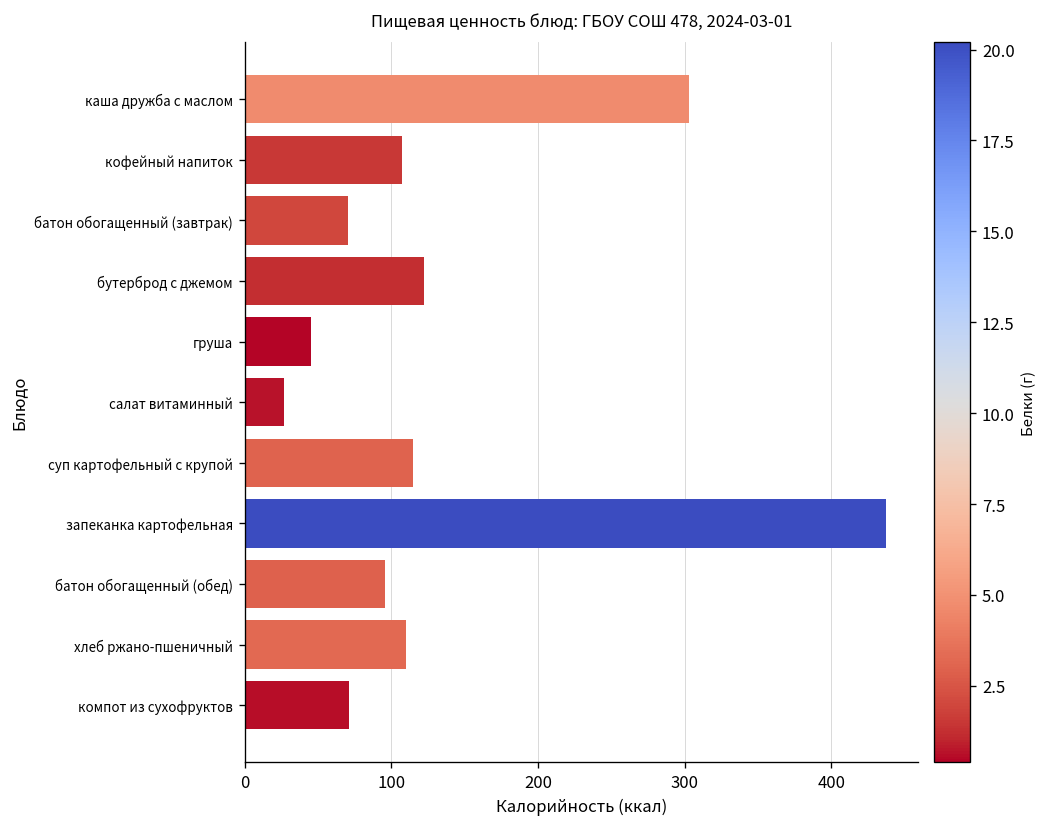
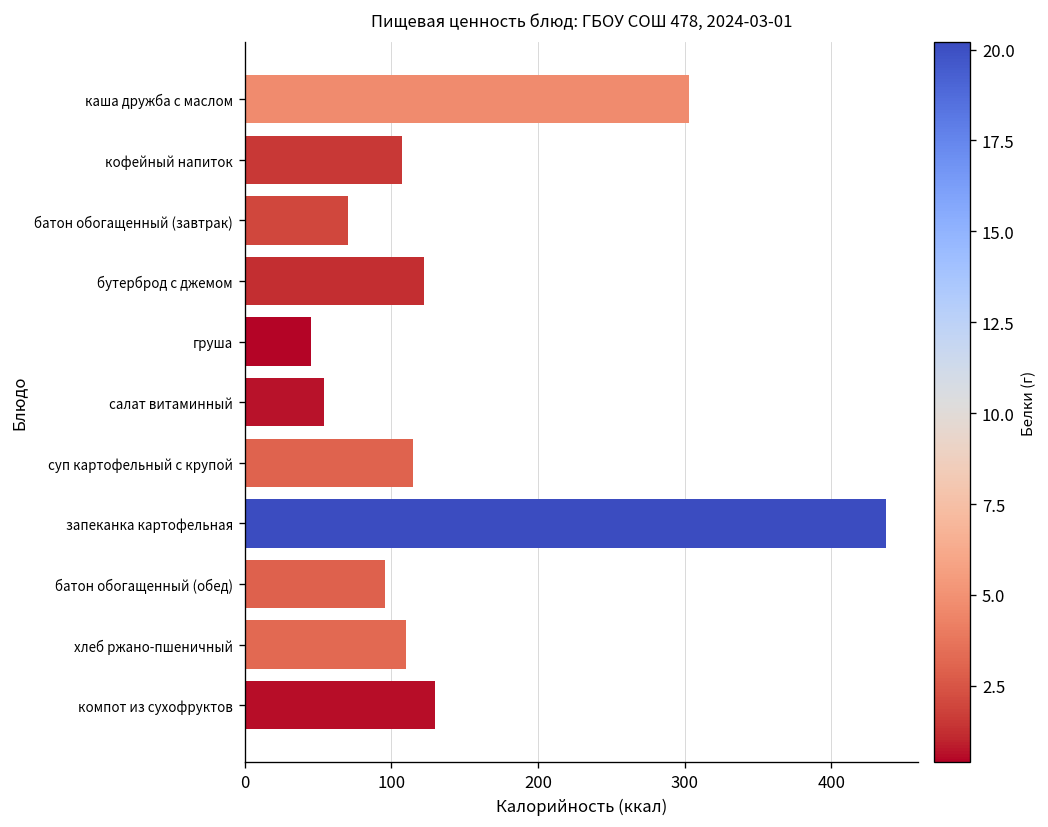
салат витаминный: 27 -> 54
компот из сухофруктов: 71 -> 130
